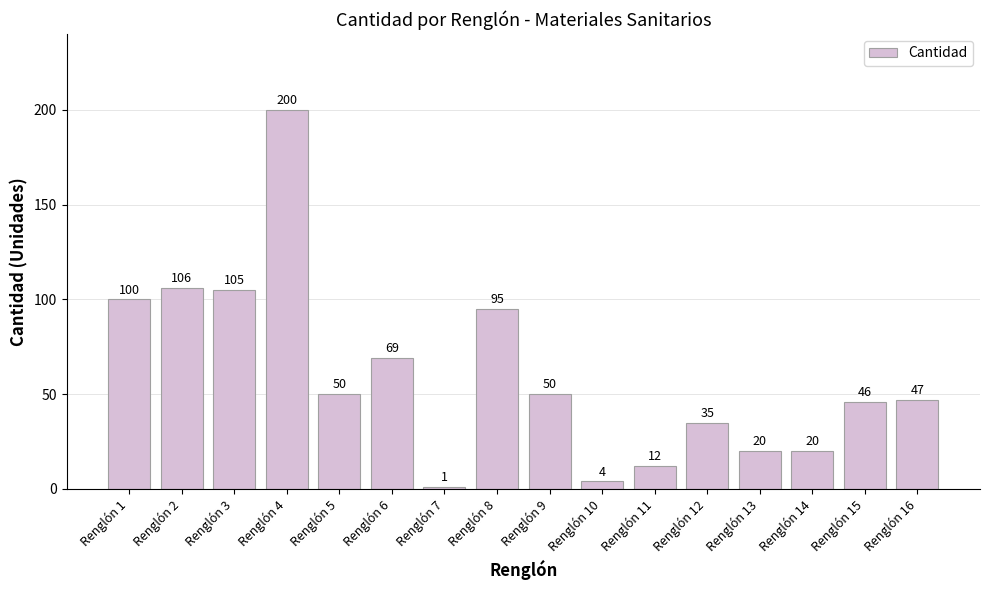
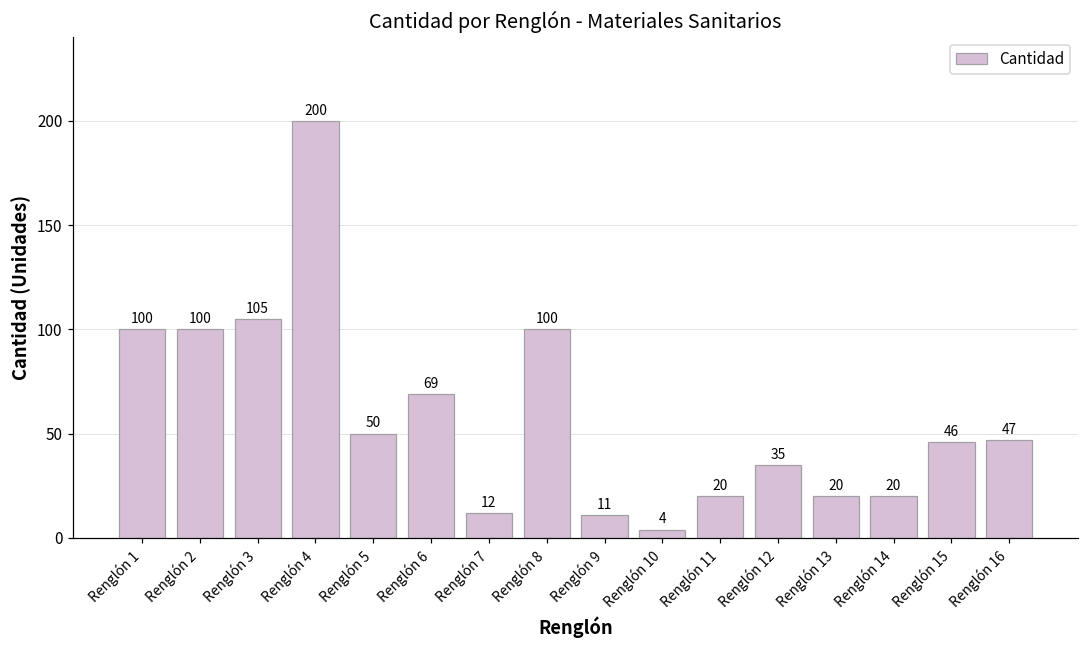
Renglón 2: 106 -> 100
Renglón 7: 1 -> 12
Renglón 8: 95 -> 100
Renglón 9: 50 -> 11
Renglón 11: 12 -> 20
